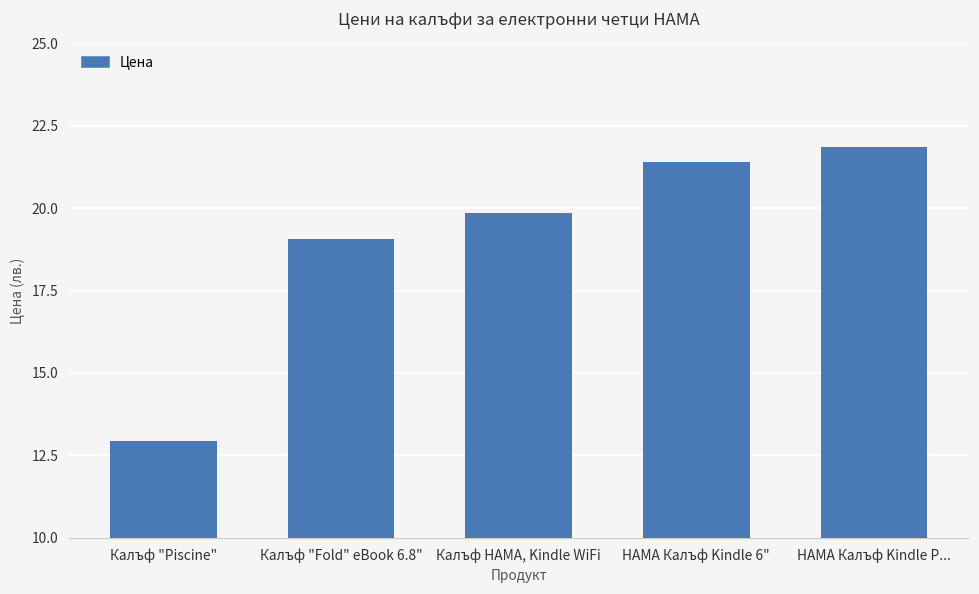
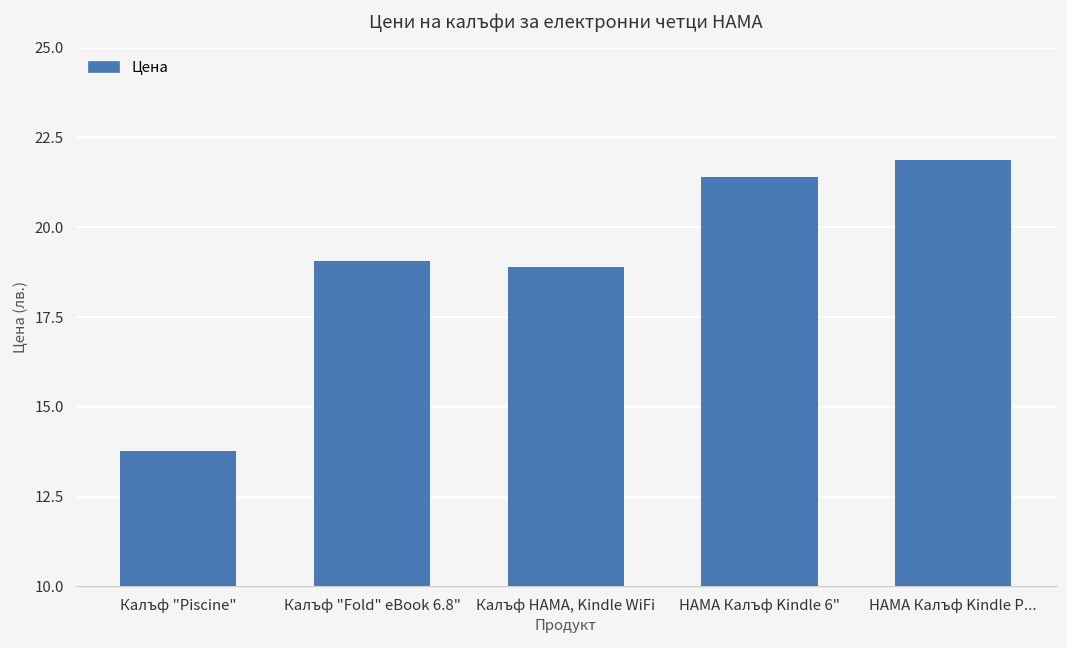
Калъф "Piscine": 12.9 -> 13.8
Калъф HAMA, Kindle WiFi: 19.8 -> 18.9
